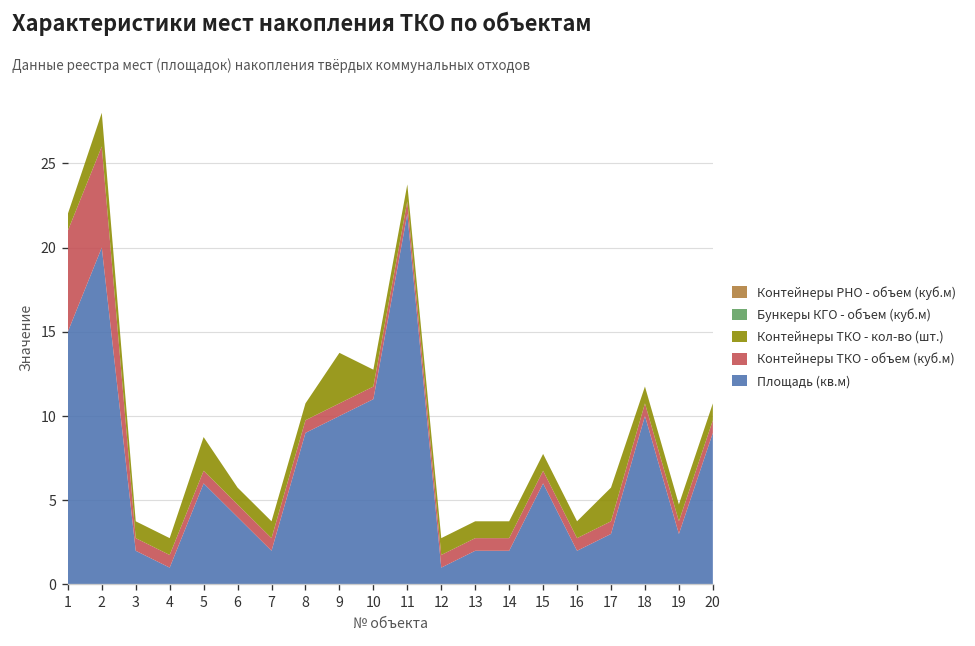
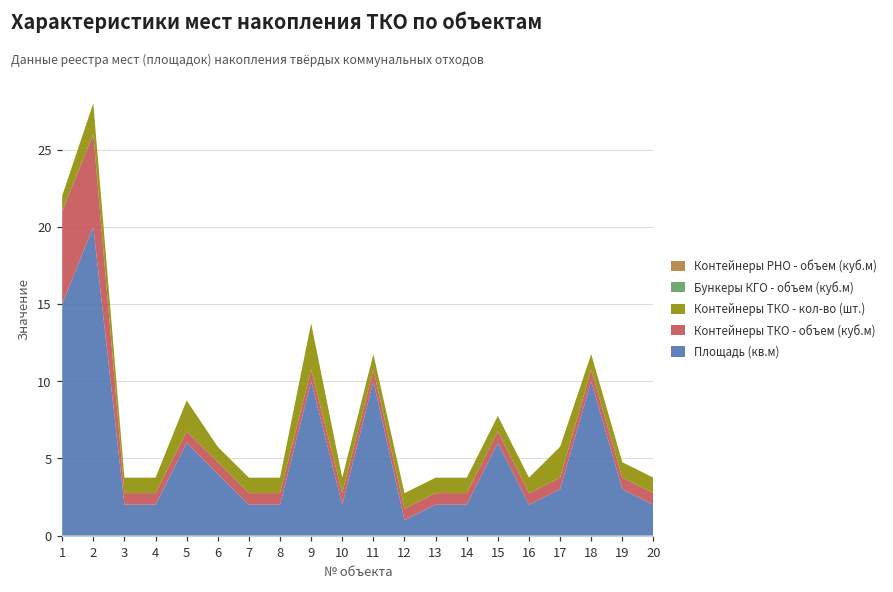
Площадь (кв.м), 4: 1 -> 2
Площадь (кв.м), 8: 9 -> 2
Площадь (кв.м), 10: 11 -> 2
Площадь (кв.м), 11: 22 -> 10
Площадь (кв.м), 20: 9 -> 2
